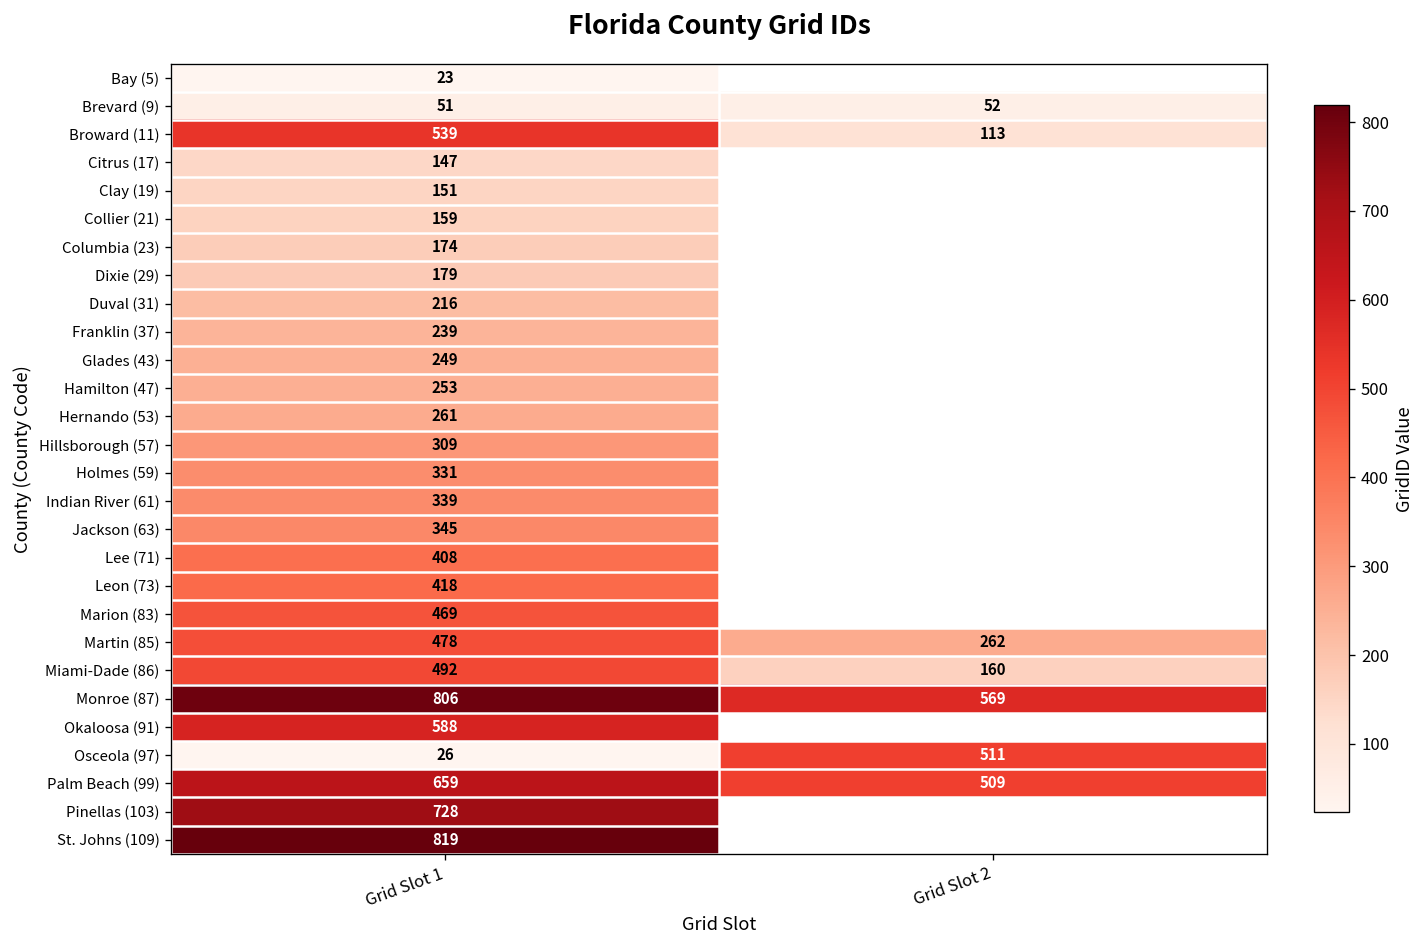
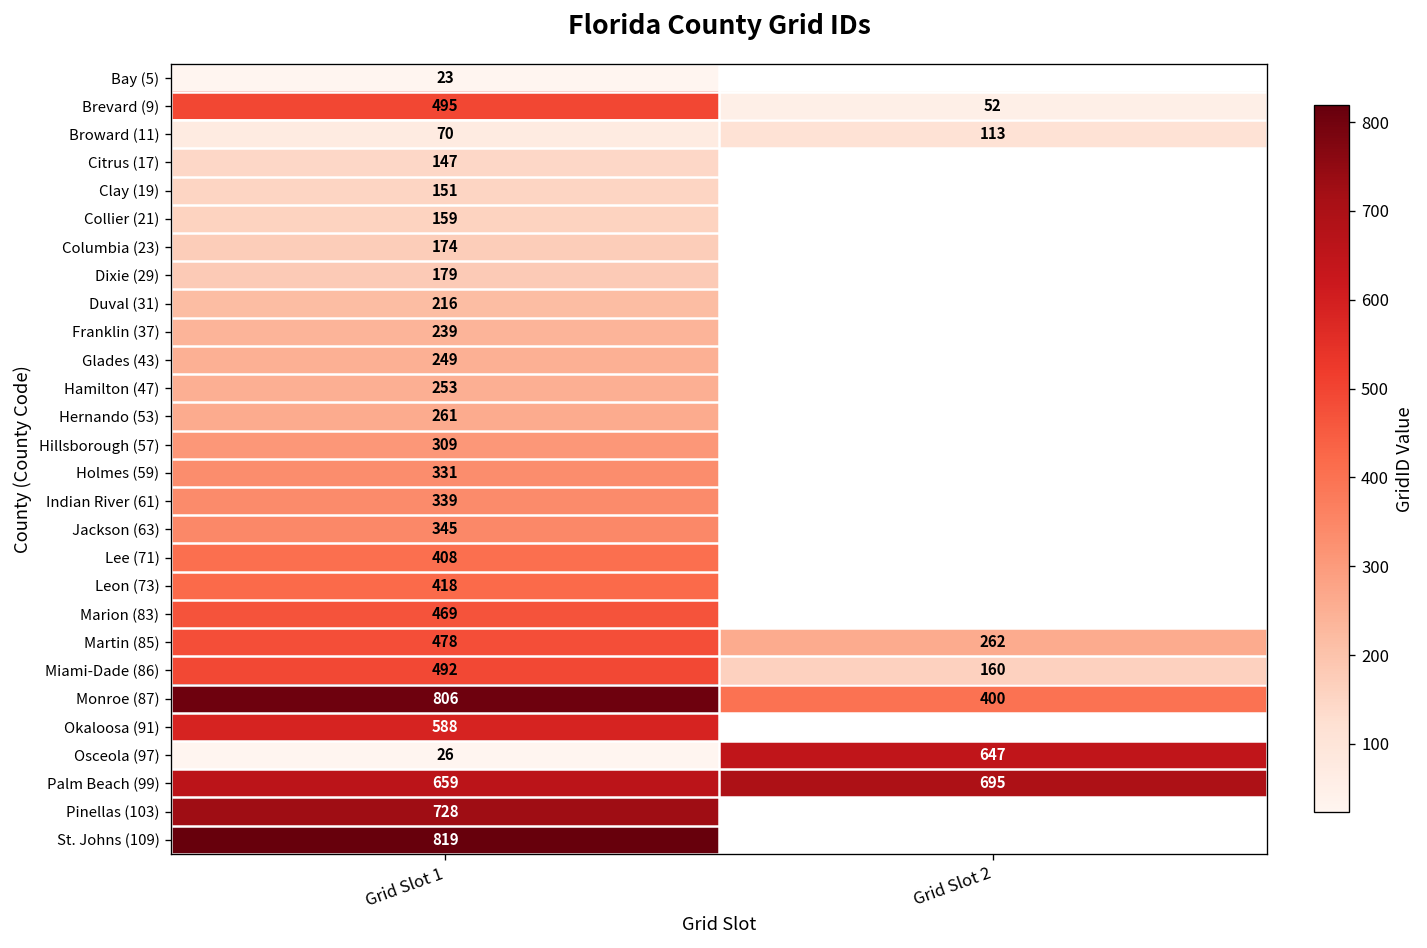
Brevard (9), Grid Slot 1: 51 -> 495
Broward (11), Grid Slot 1: 539 -> 70
Monroe (87), Grid Slot 2: 569 -> 400
Osceola (97), Grid Slot 2: 511 -> 647
Palm Beach (99), Grid Slot 2: 509 -> 695
